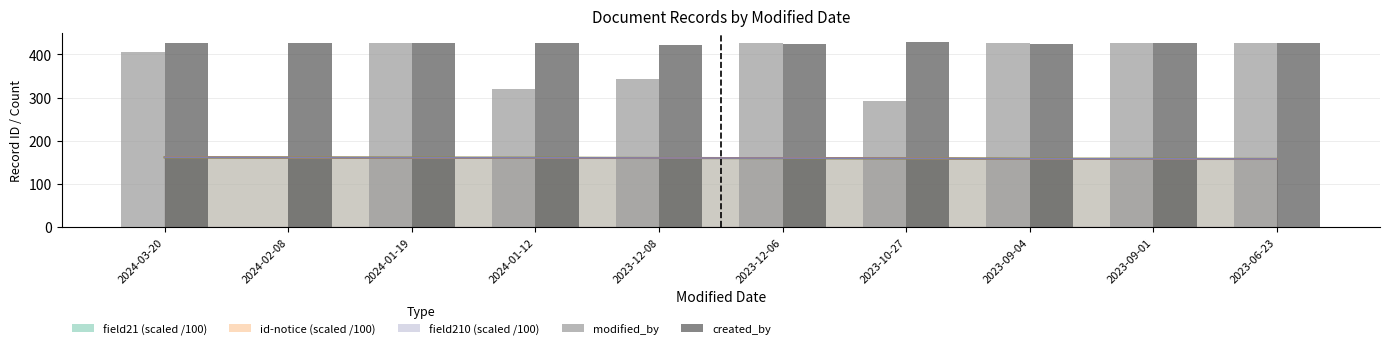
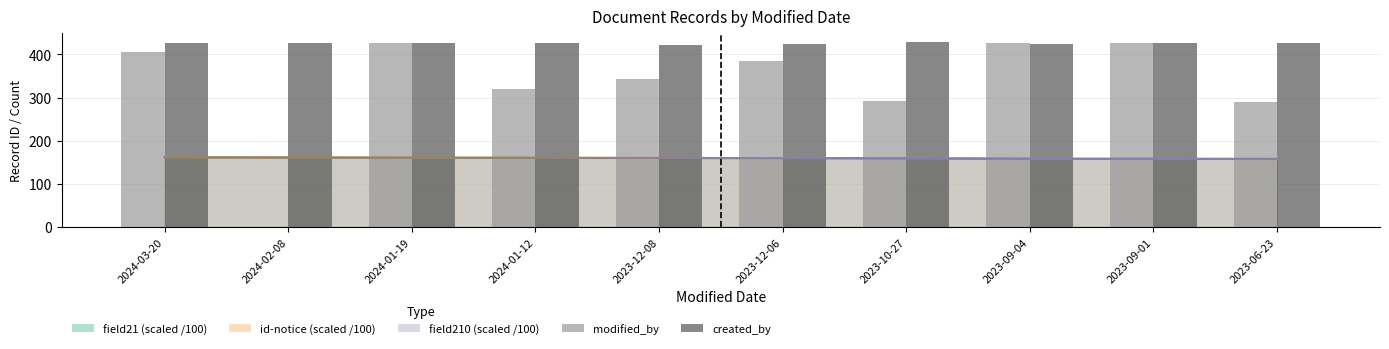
modified_by, 2023-12-06: 430 -> 390
modified_by, 2023-06-23: 430 -> 290
